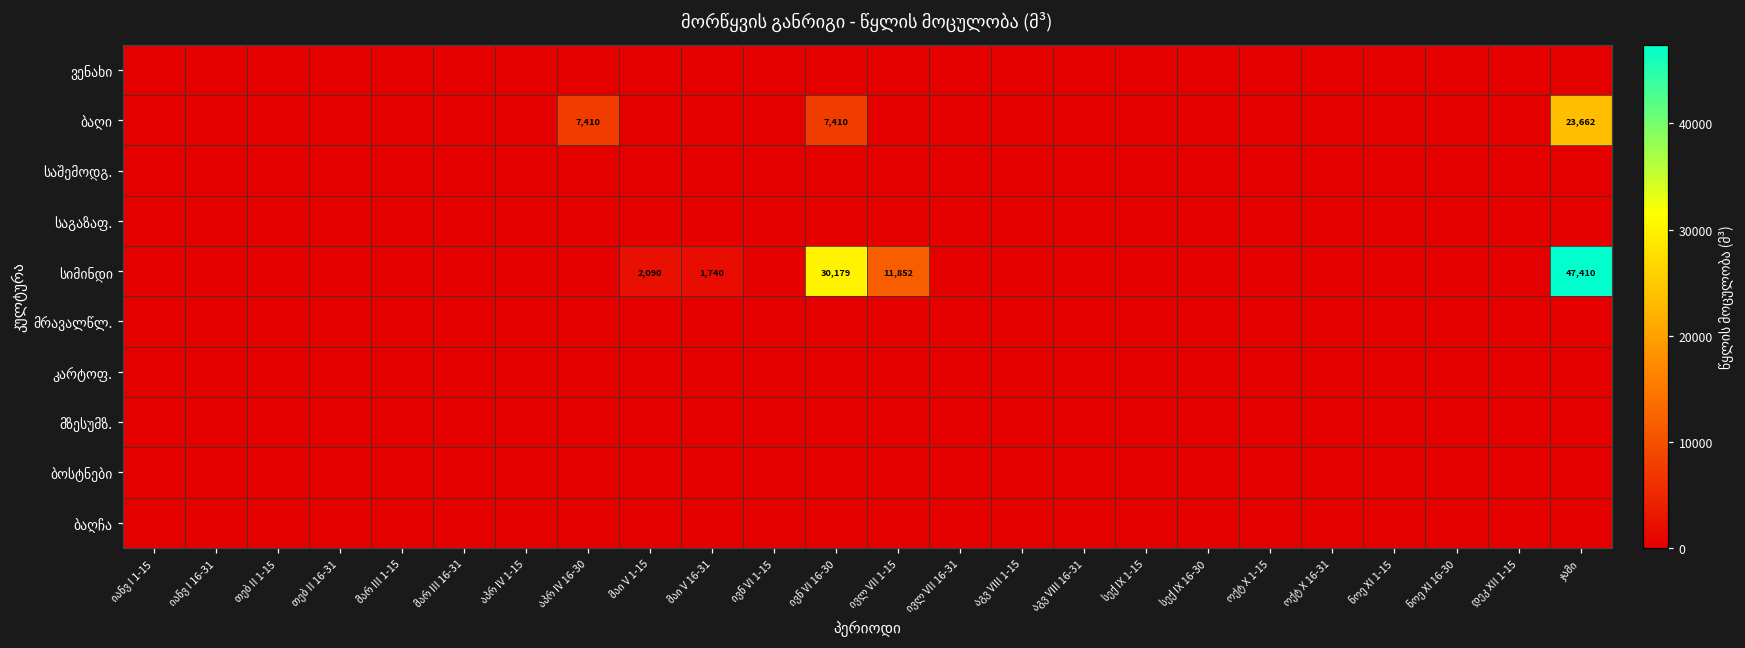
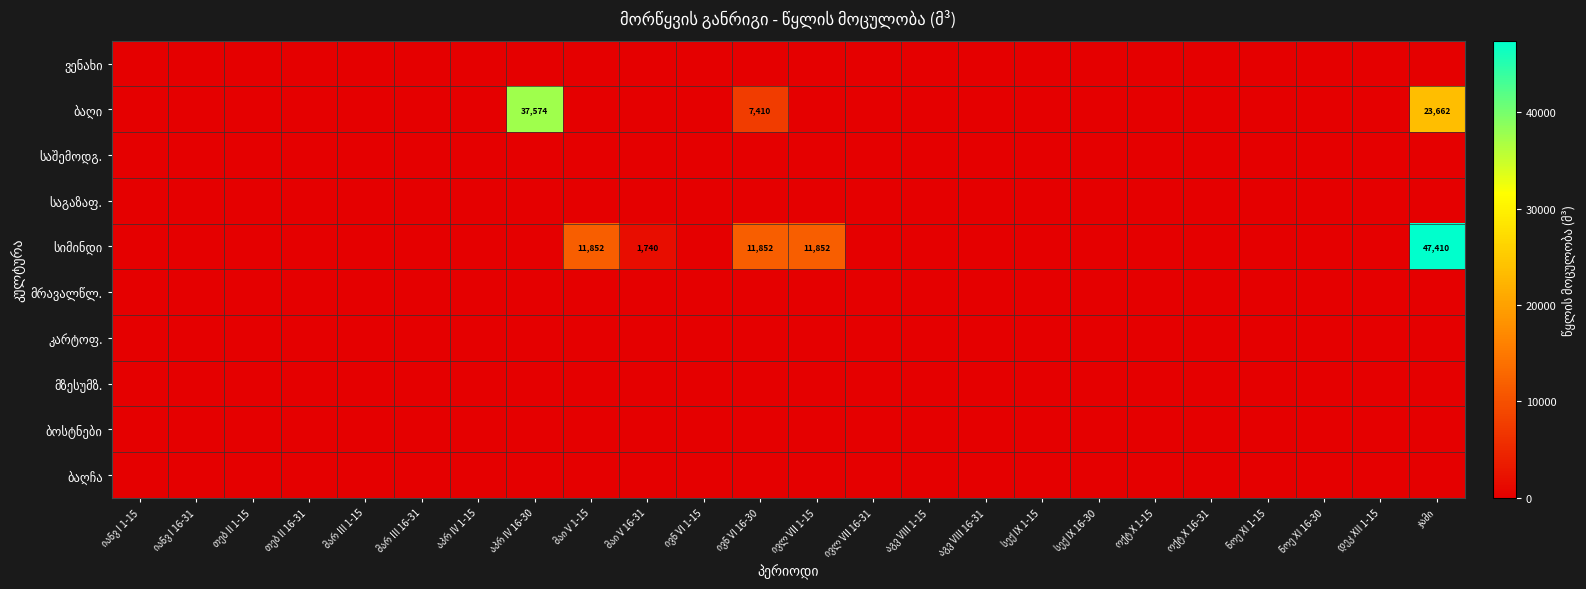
ბაღი, აპრ IV 16-30: 7,410 -> 37,574
სიმინდი, მაი V 1-15: 2,090 -> 11,852
სიმინდი, ივნ VI 16-30: 30,179 -> 11,852
